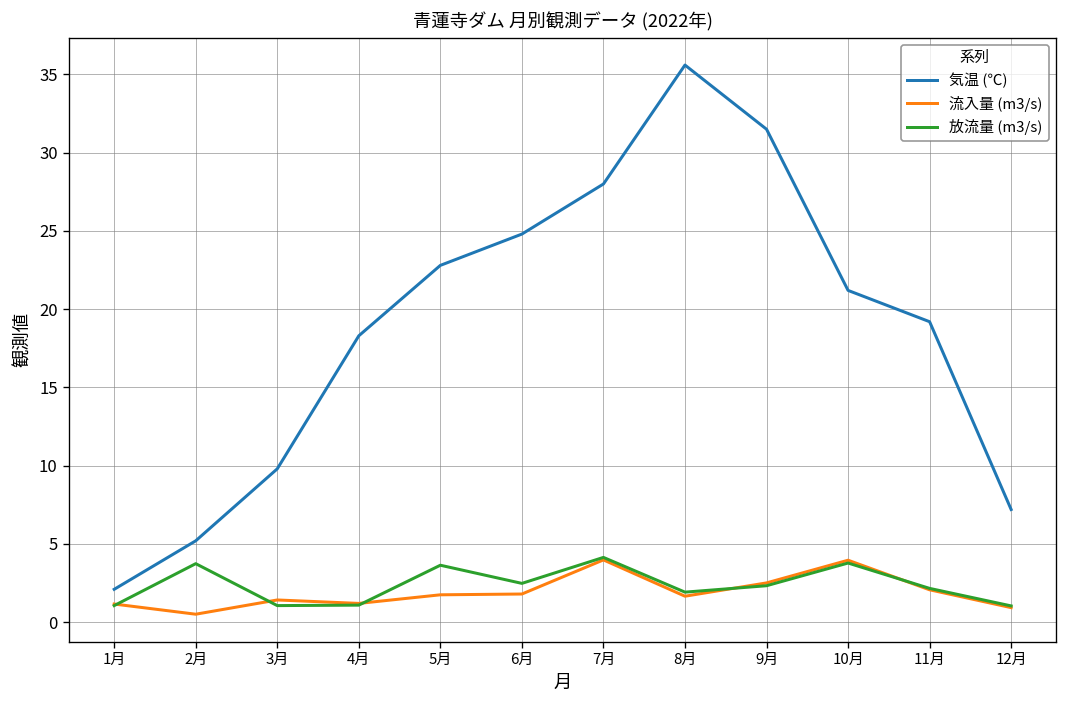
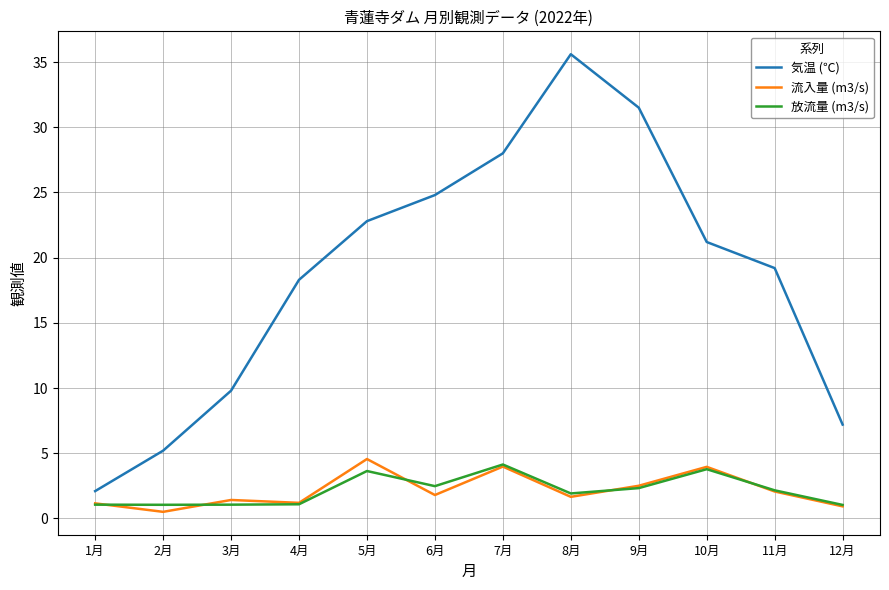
放流量 (m3/s), 2月: 3.7 -> 1.1
流入量 (m3/s), 5月: 1.8 -> 4.6
